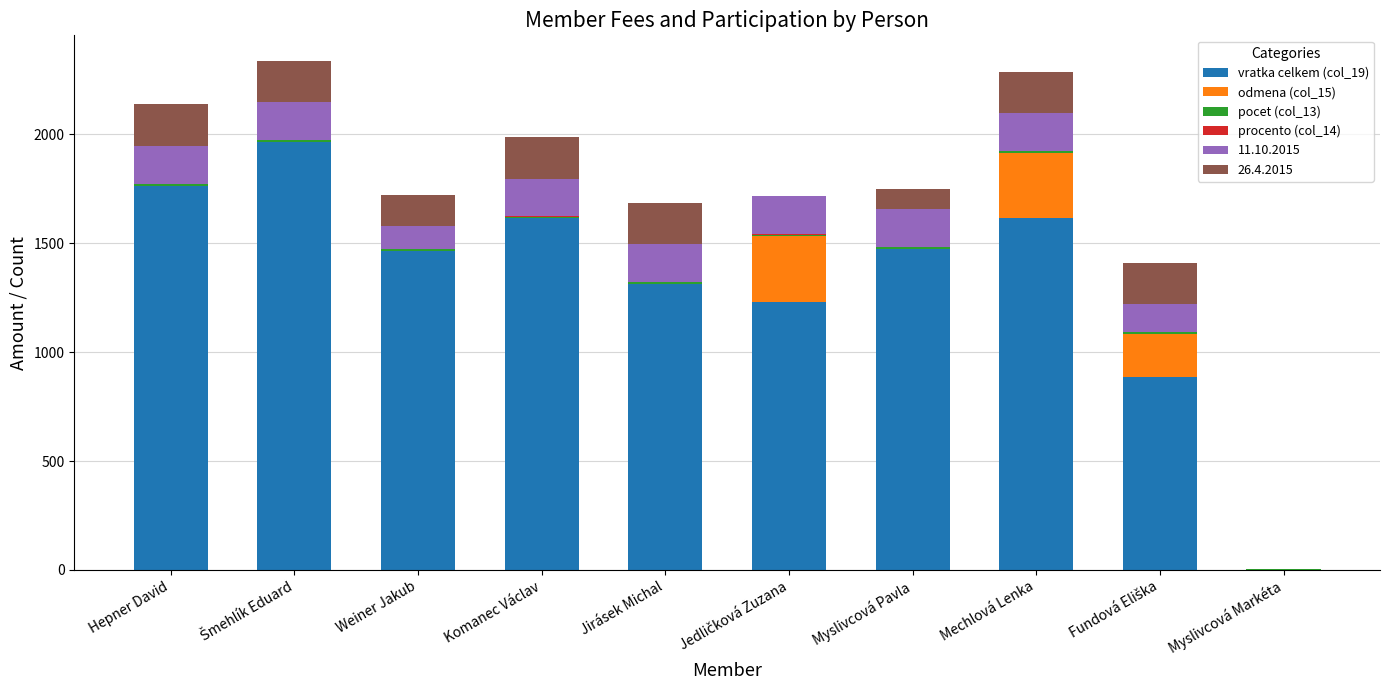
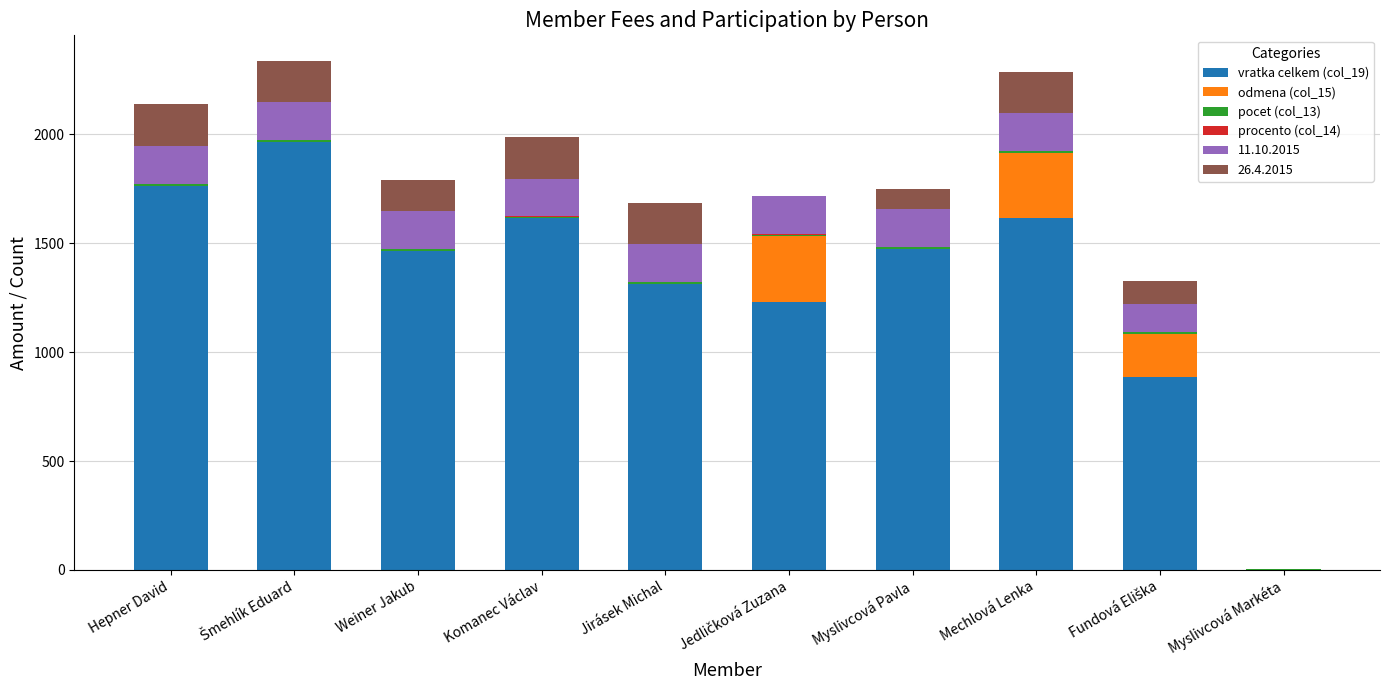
11.10.2015, Weiner Jakub: 110 -> 170
26.4.2015, Fundová Eliška: 190 -> 110
